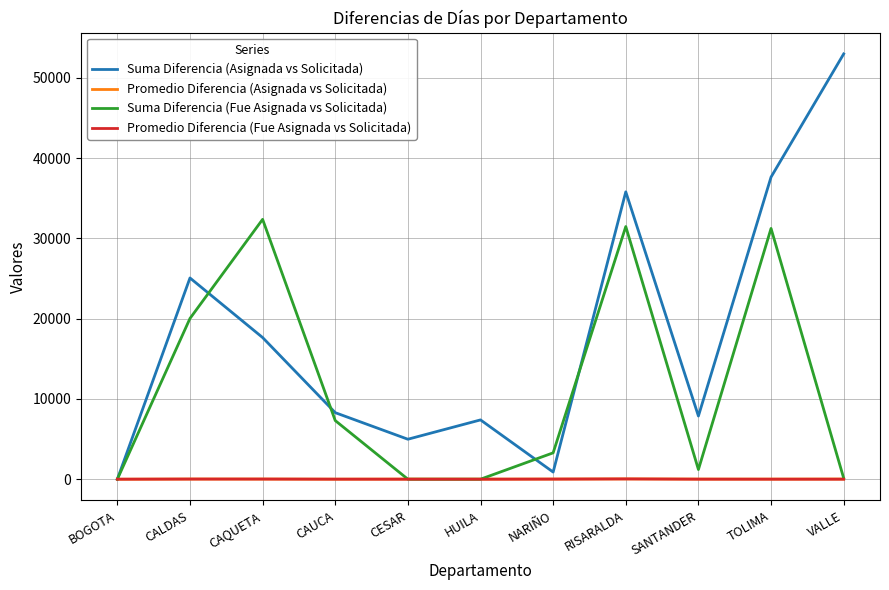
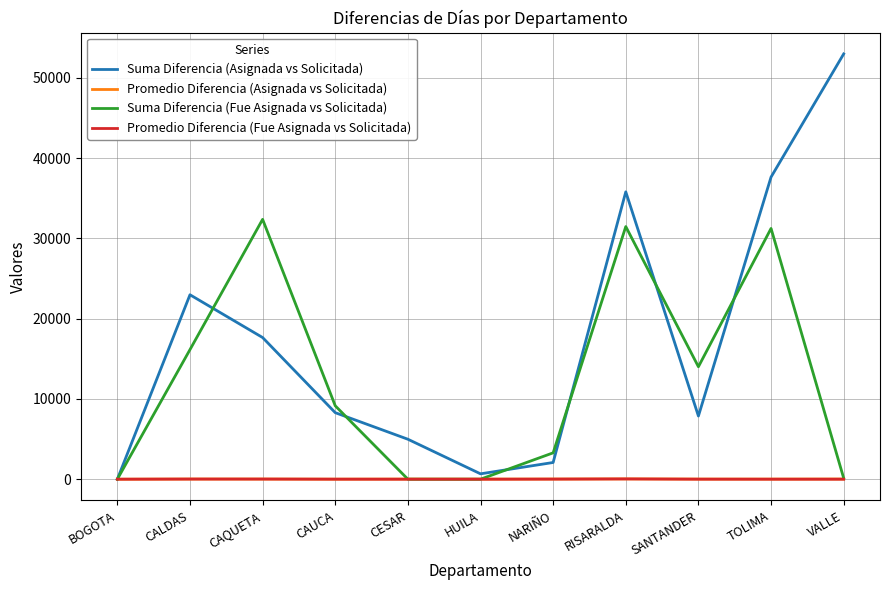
Suma Diferencia (Asignada vs Solicitada), CALDAS: 25000 -> 23000
Suma Diferencia (Fue Asignada vs Solicitada), CALDAS: 20000 -> 16000
Suma Diferencia (Fue Asignada vs Solicitada), CAUCA: 7000 -> 9000
Suma Diferencia (Asignada vs Solicitada), HUILA: 7000 -> 1000
Suma Diferencia (Asignada vs Solicitada), NARIÑO: 1000 -> 2000
Suma Diferencia (Fue Asignada vs Solicitada), SANTANDER: 1000 -> 14000
